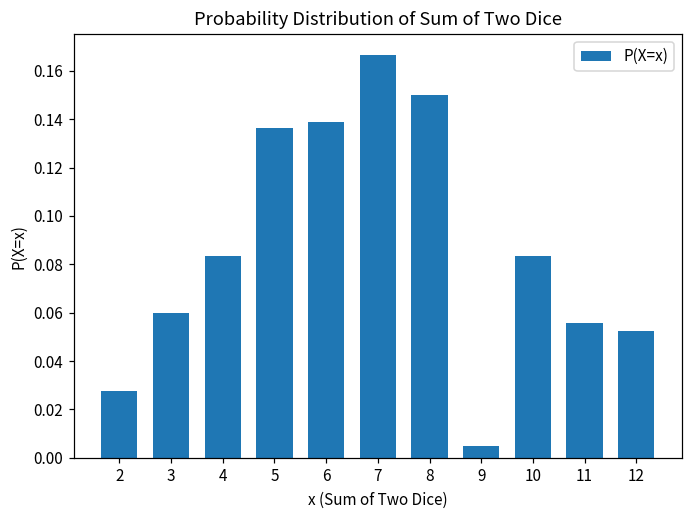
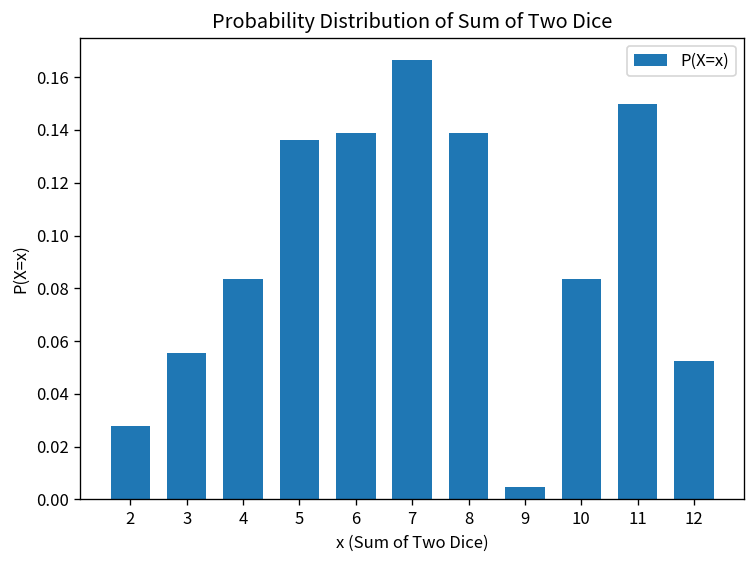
3: 0.060 -> 0.056
8: 0.150 -> 0.139
11: 0.056 -> 0.150
